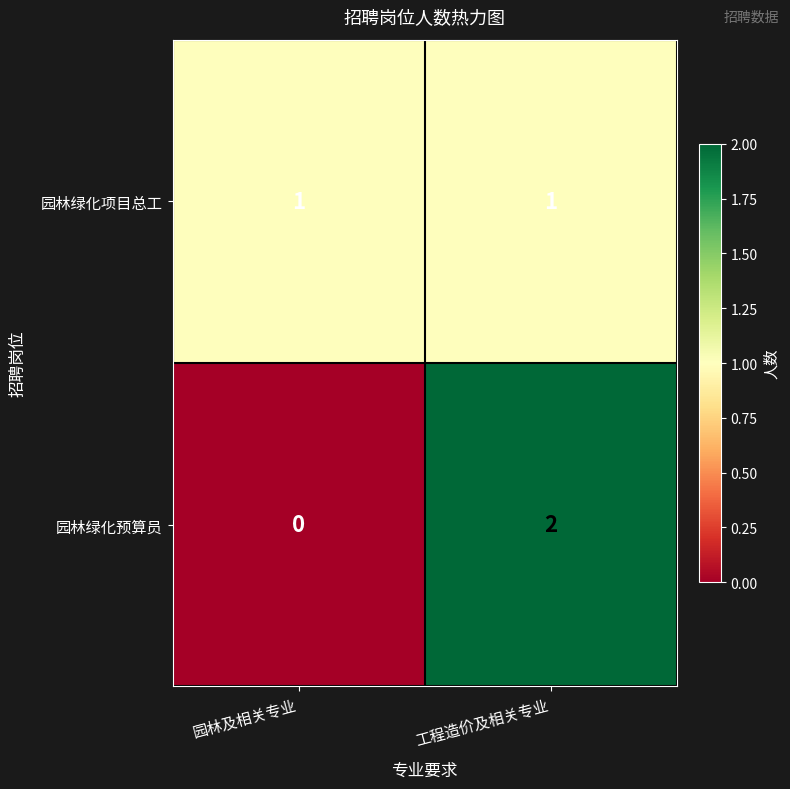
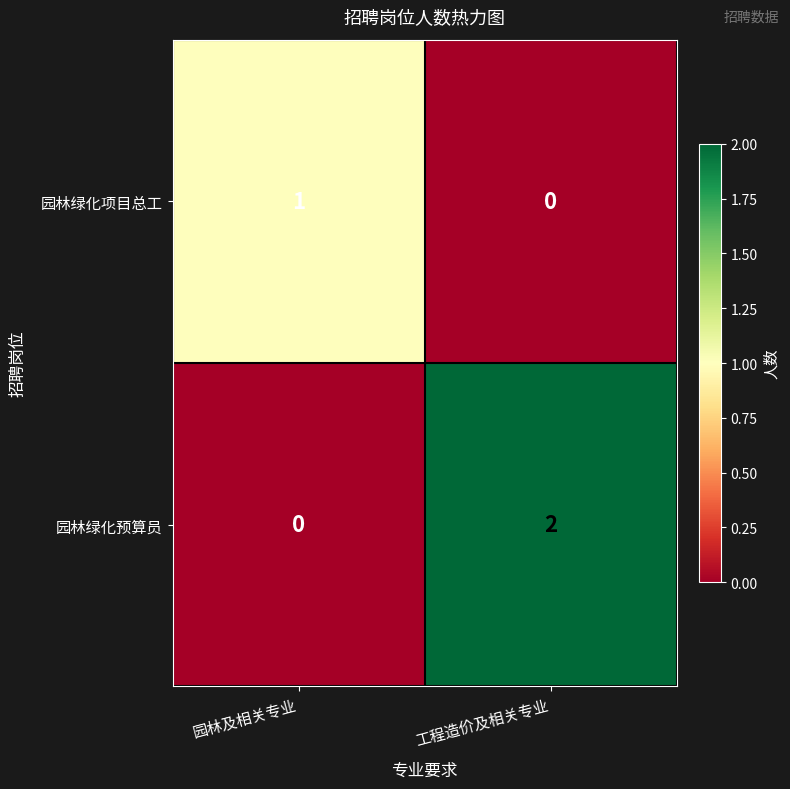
园林绿化项目总工, 工程造价及相关专业: 1 -> 0
